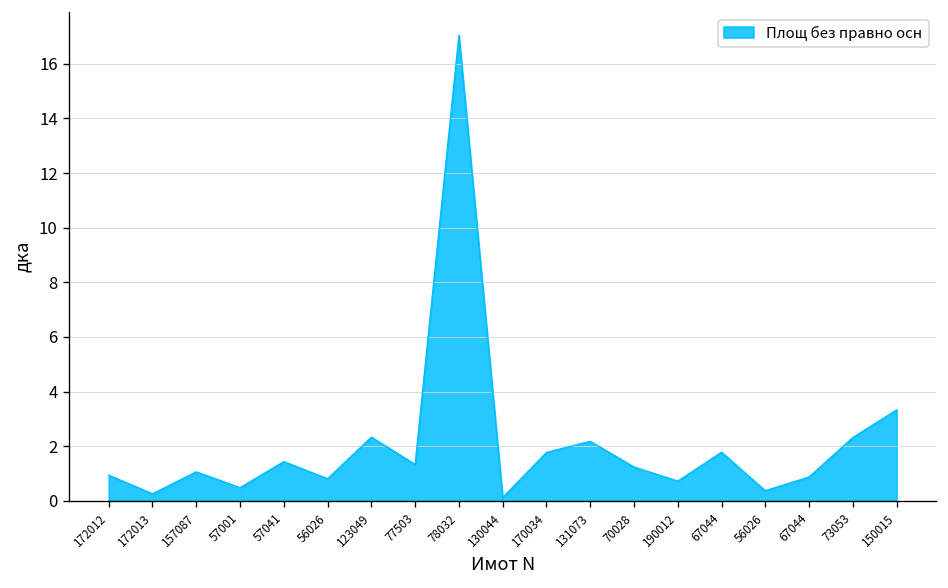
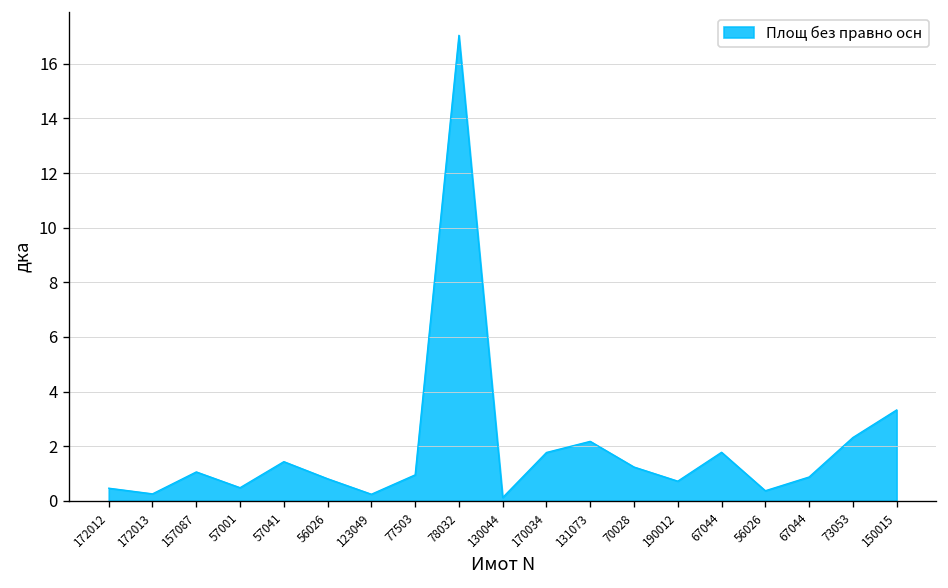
172012: 0.9 -> 0.5
123049: 2.3 -> 0.2
77503: 1.3 -> 0.9
